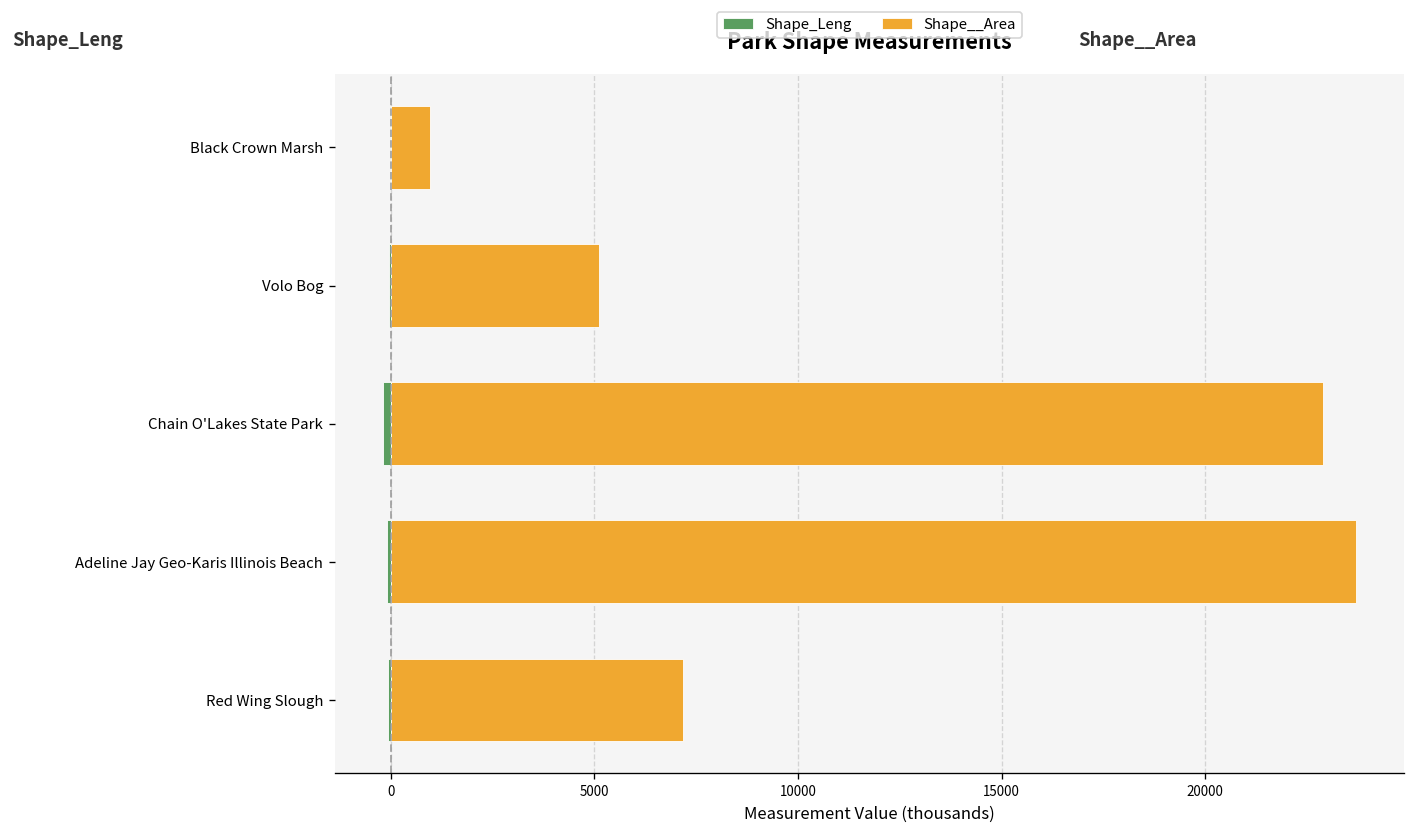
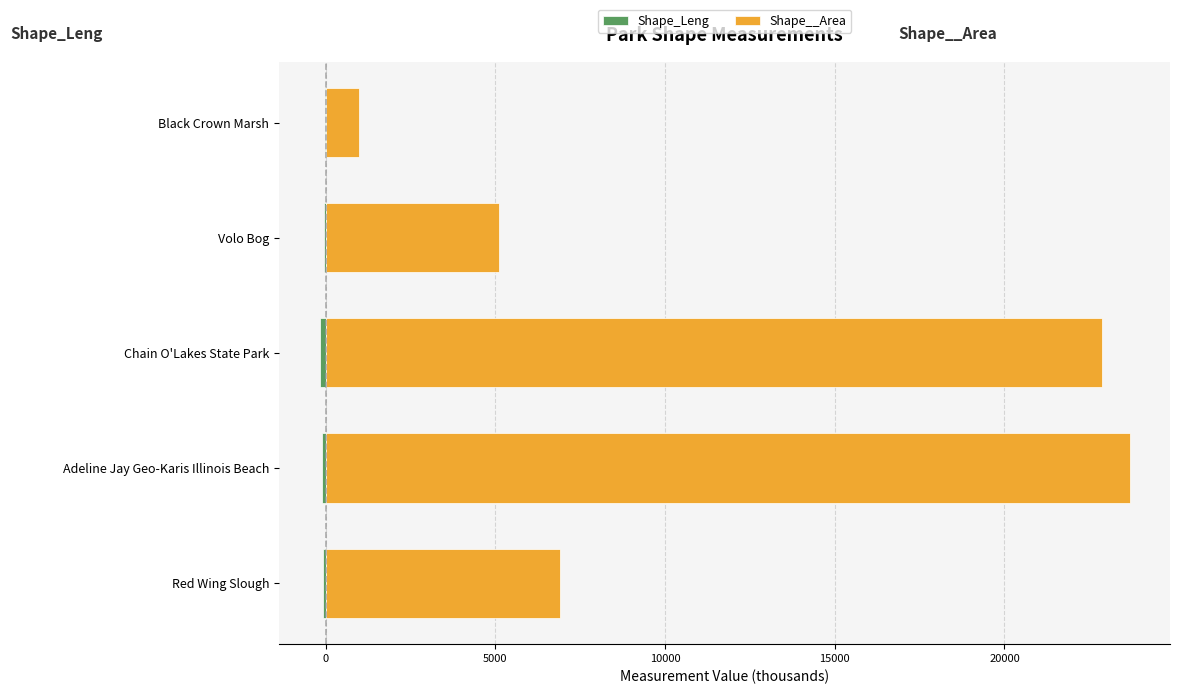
Shape__Area, Red Wing Slough: 7200 -> 6900
